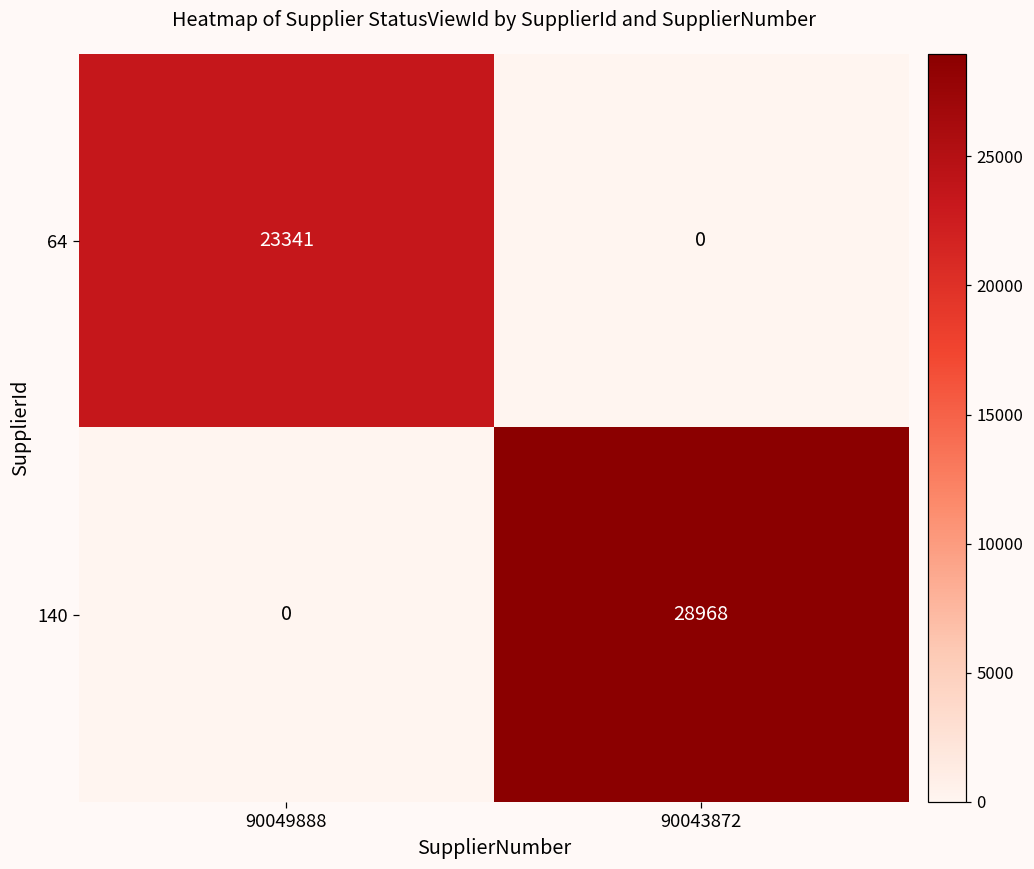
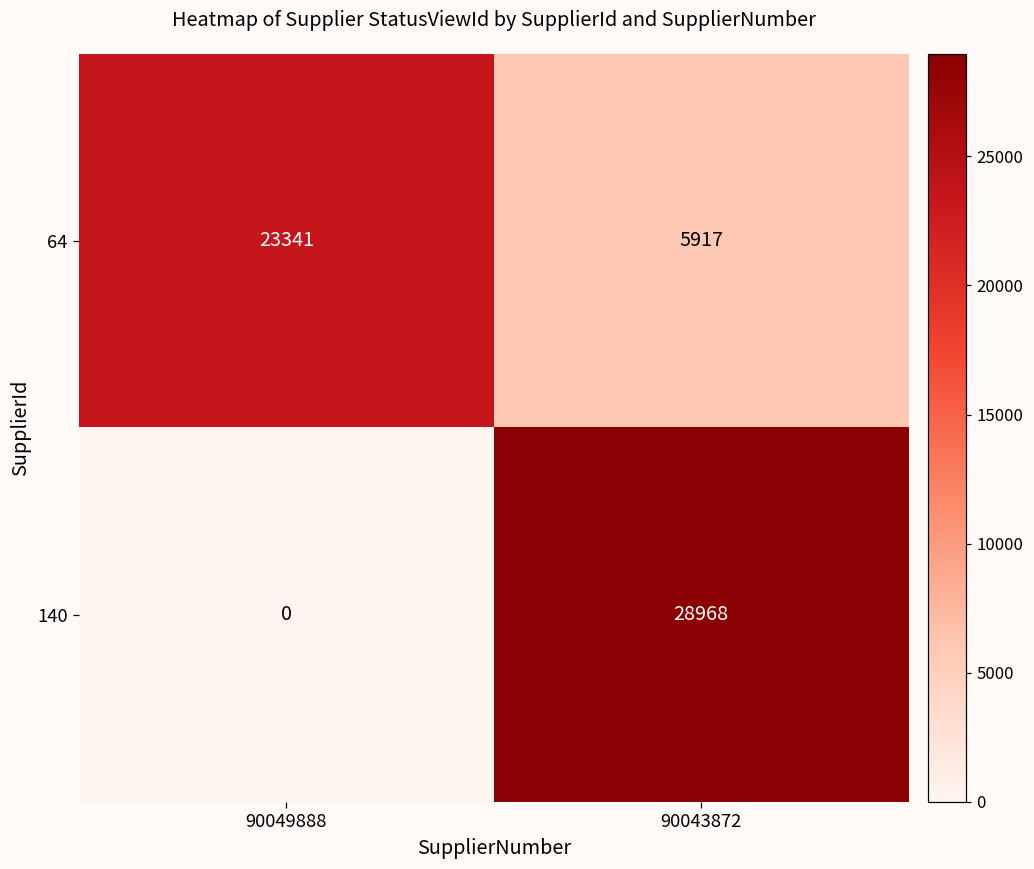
64, 90043872: 0 -> 5917
